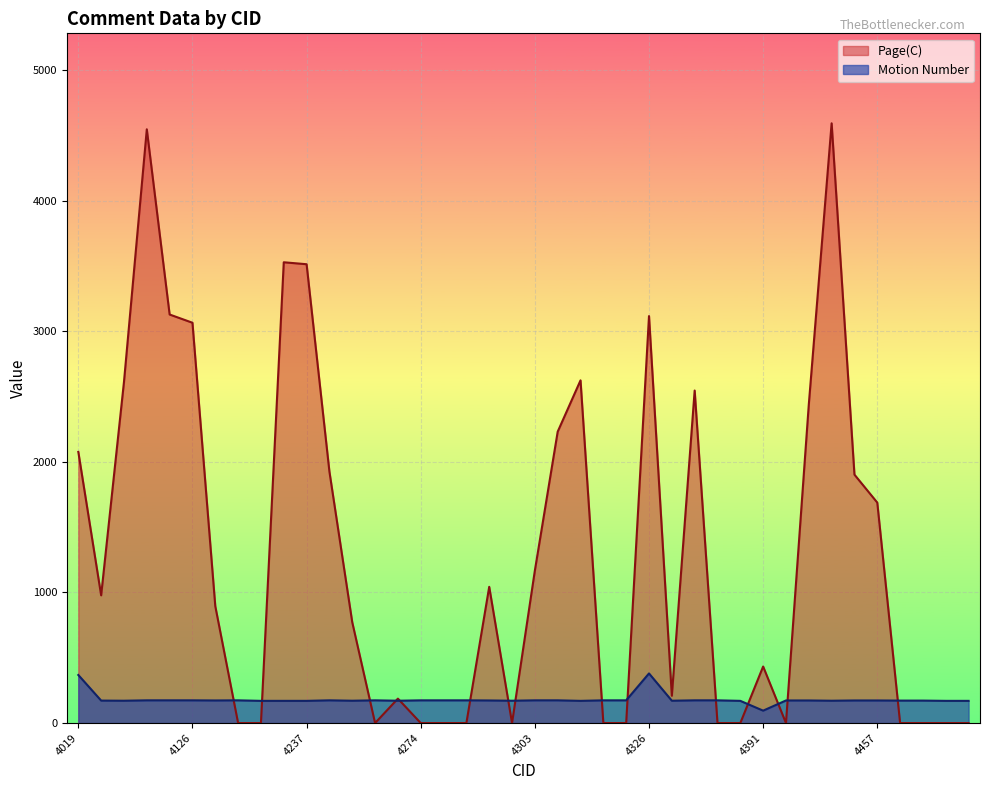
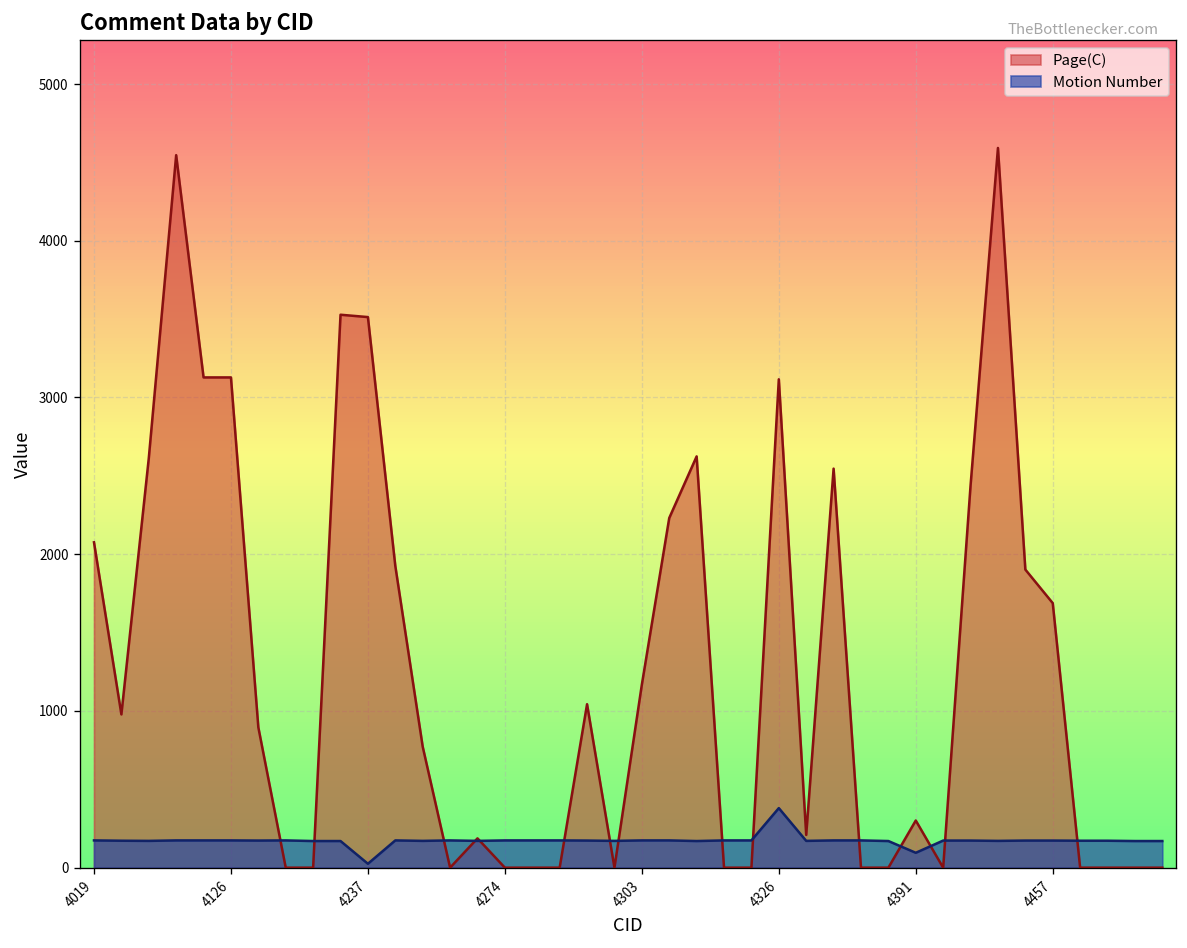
Motion Number, 4019: 370 -> 170
Page(C), 4126: 3070 -> 3130
Motion Number, 4237: 170 -> 30
Page(C), 4391: 430 -> 300
